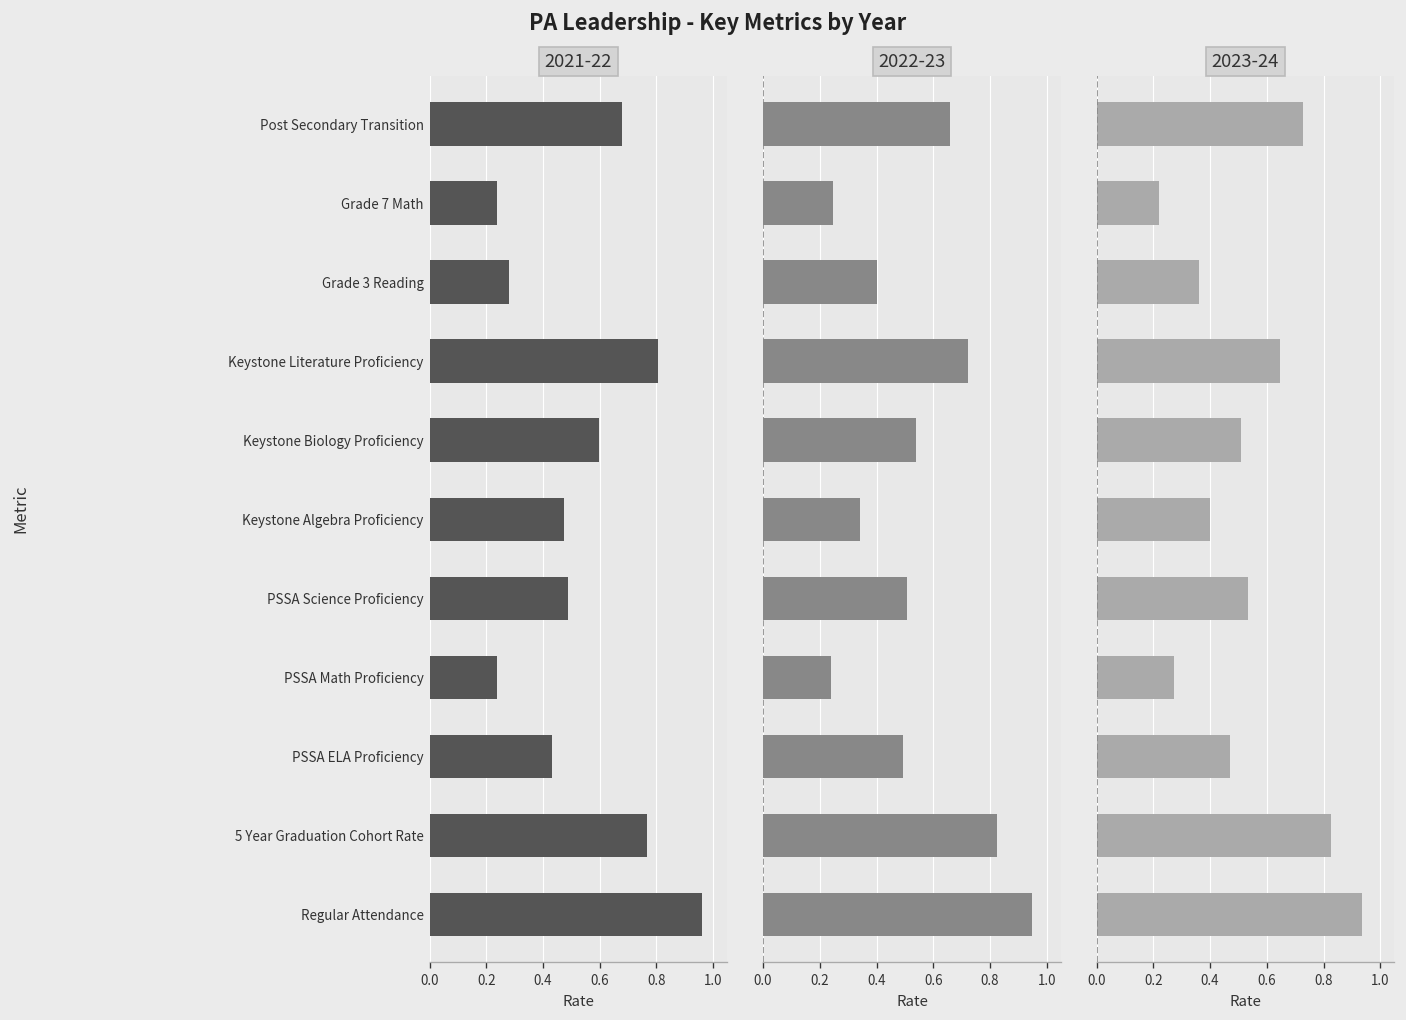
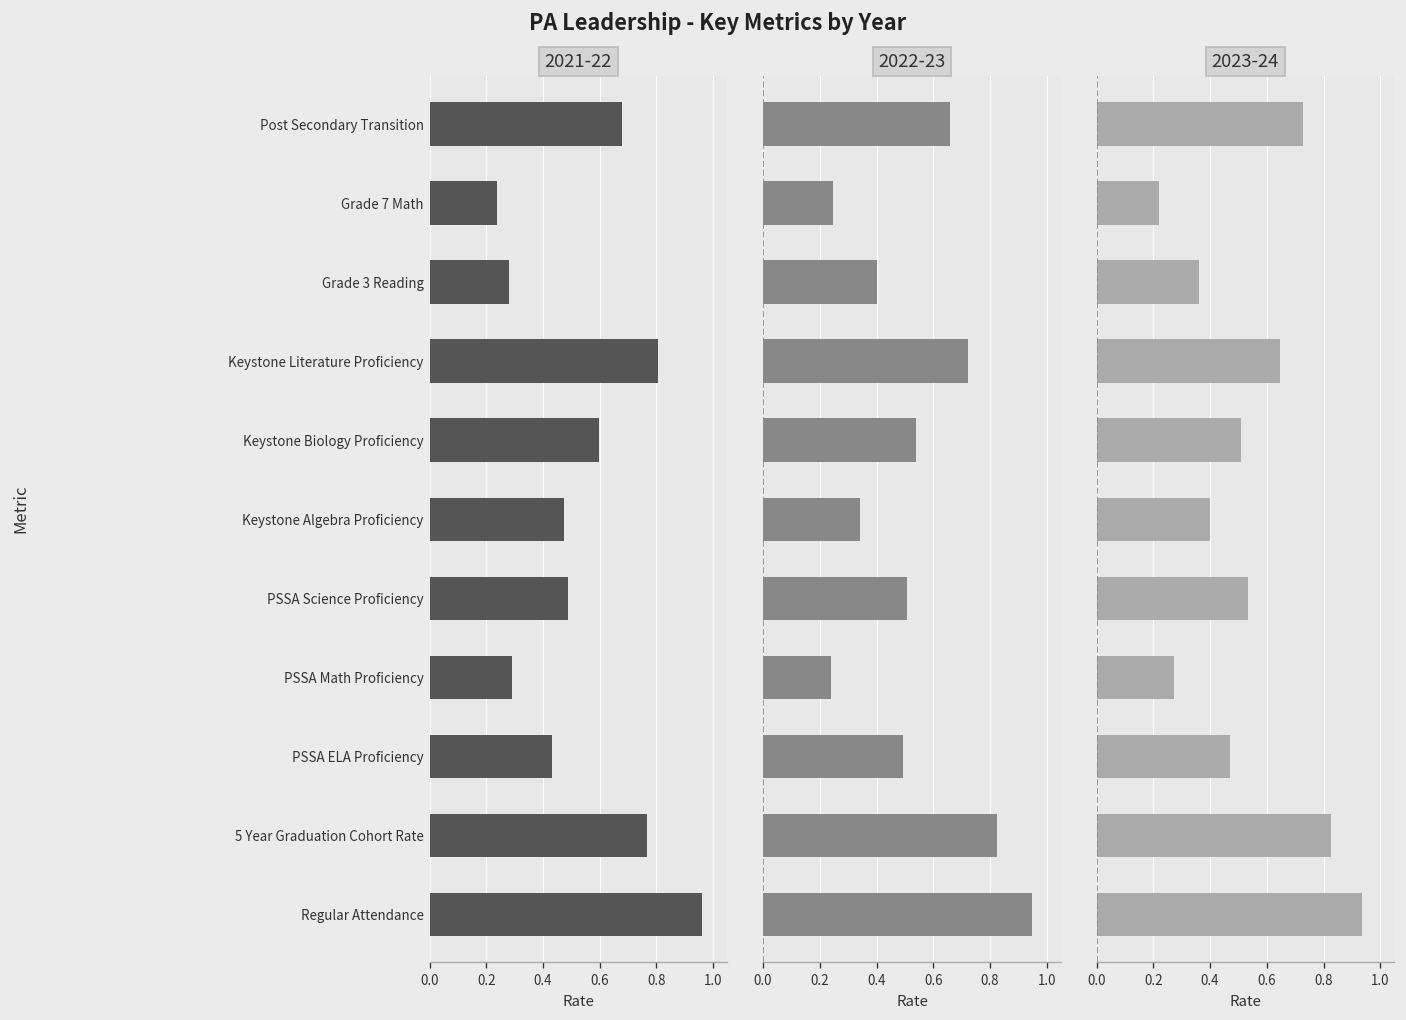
2021-22, PSSA Math Proficiency: 0.24 -> 0.29
